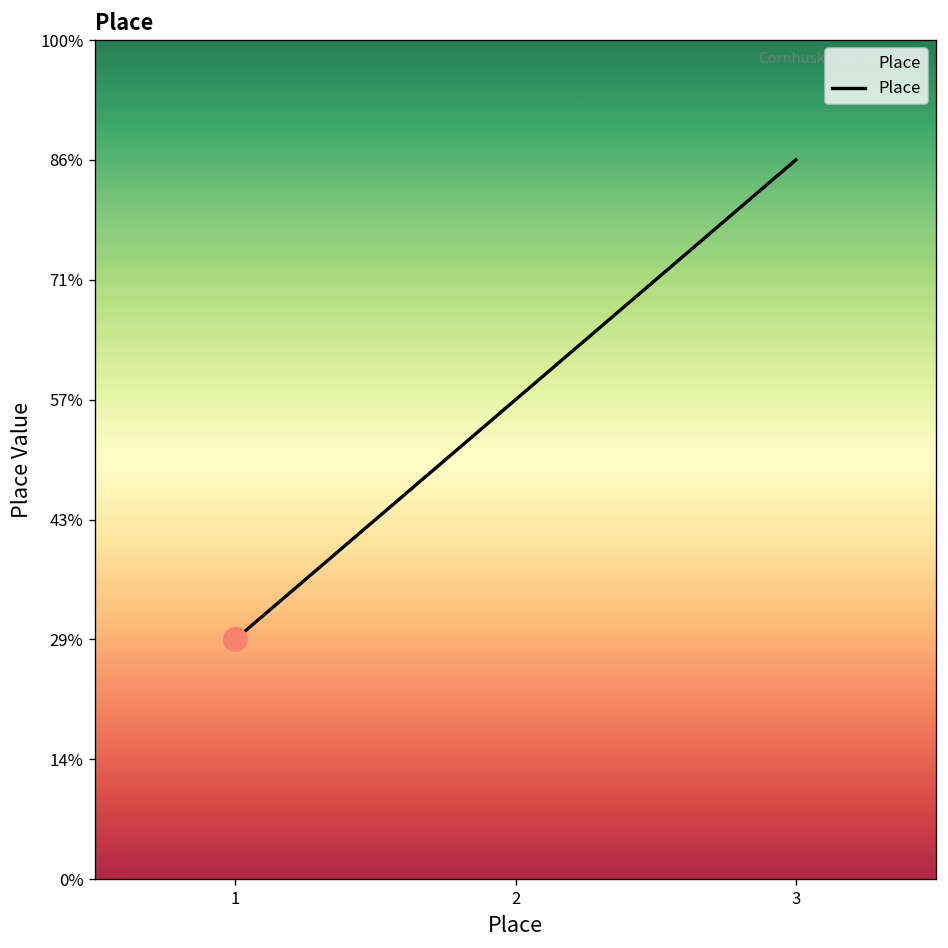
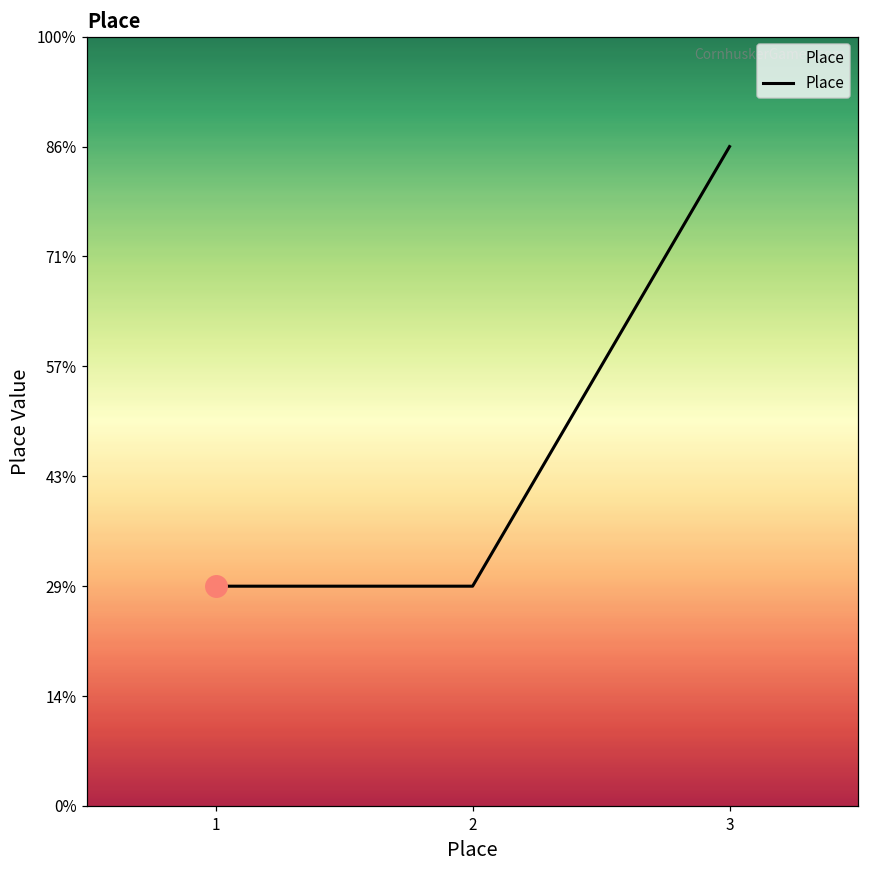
Place, 2: 57% -> 29%
